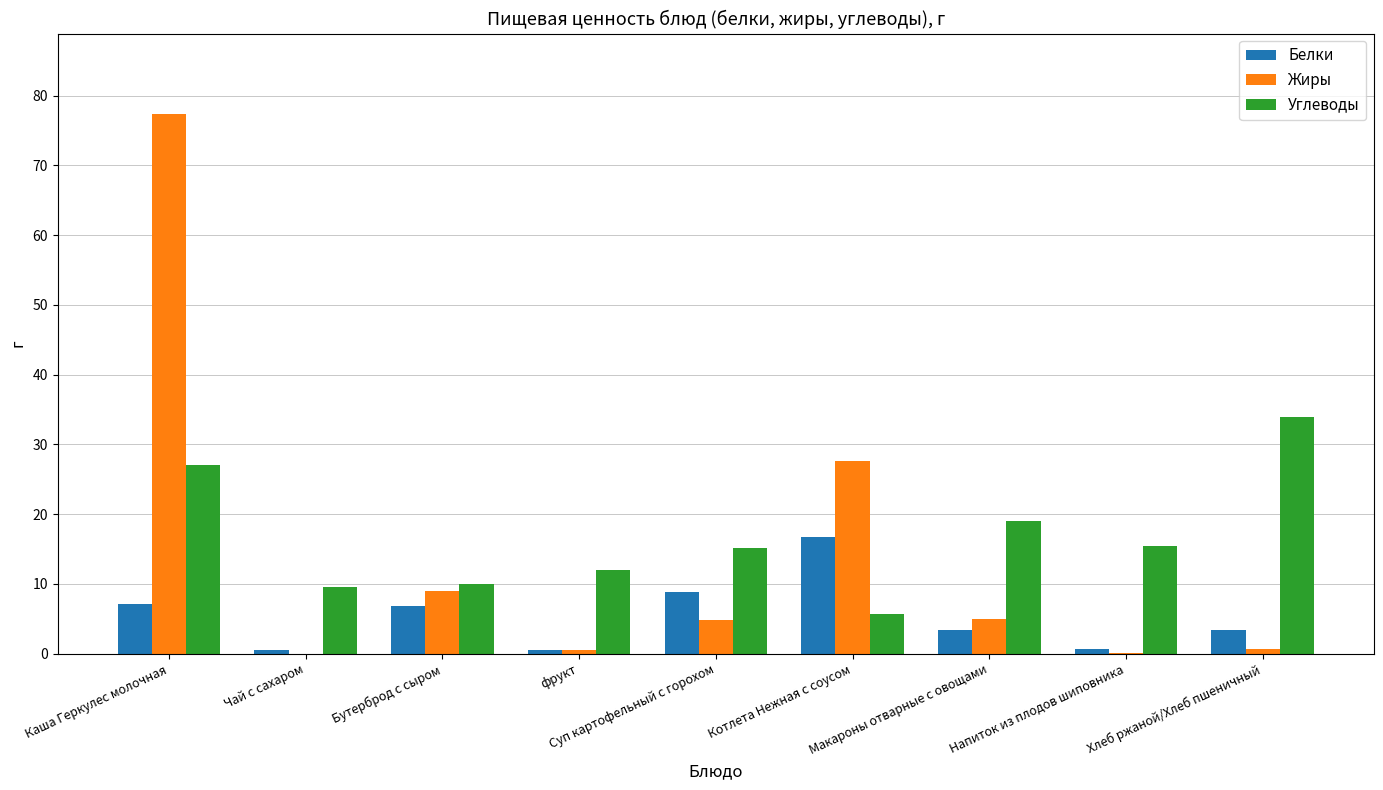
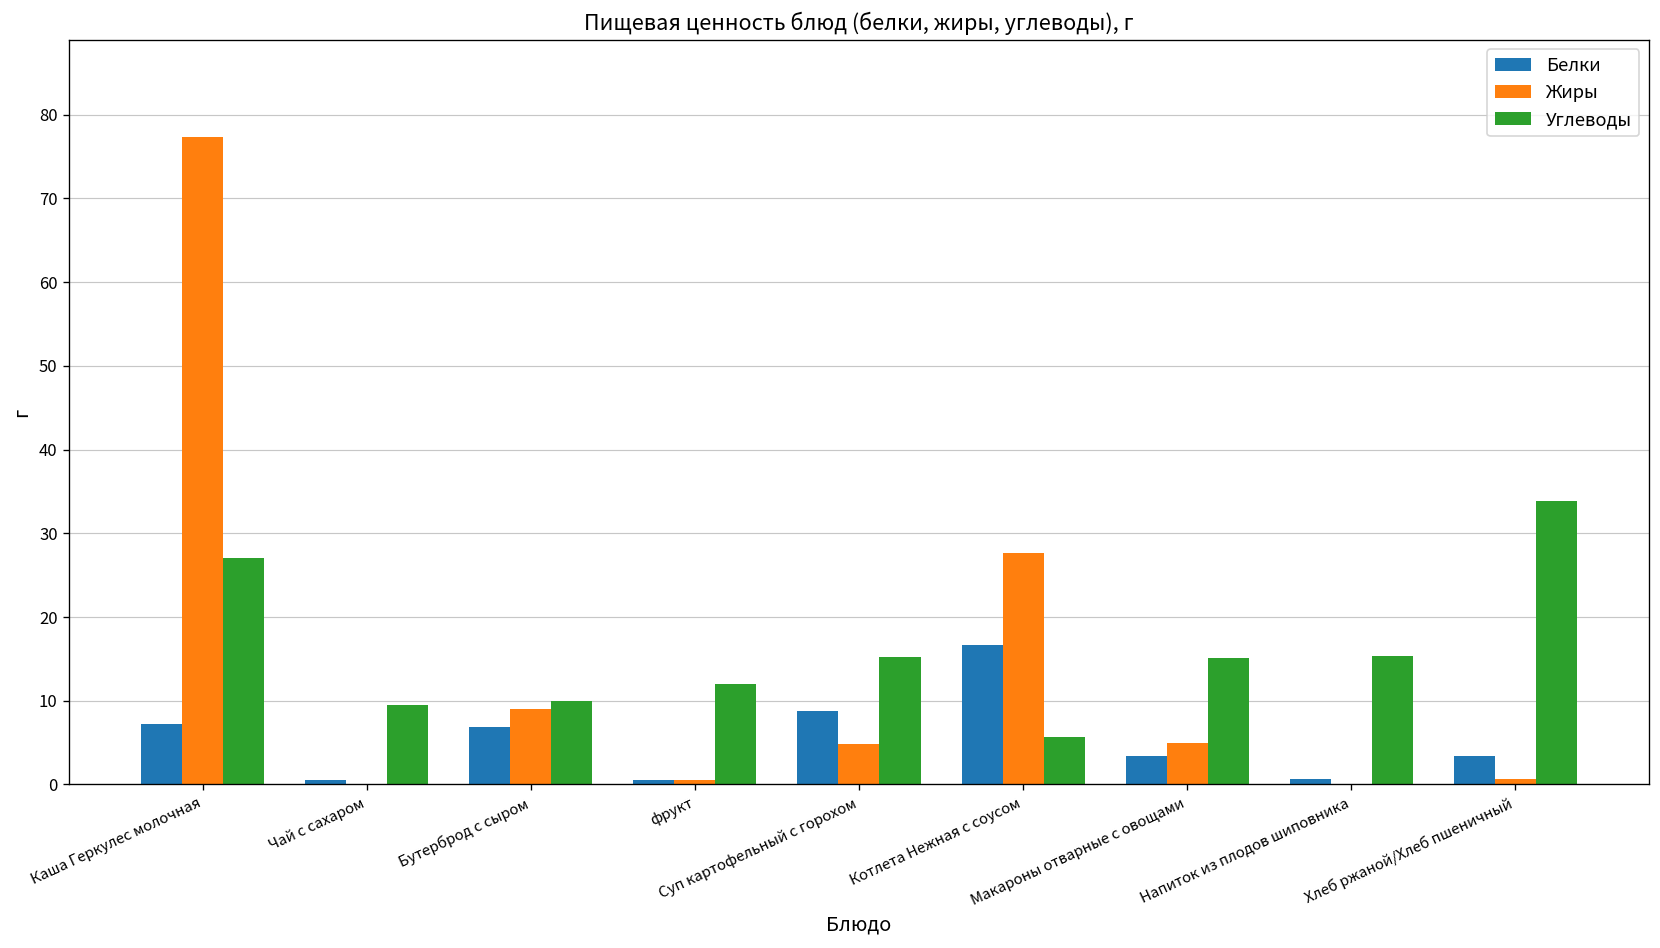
Углеводы, Макароны отварные с овощами: 19 -> 15
